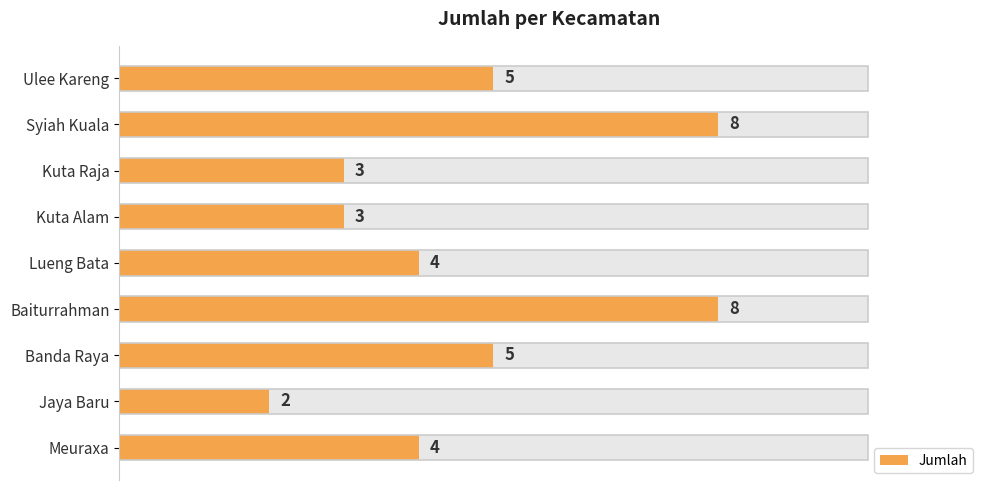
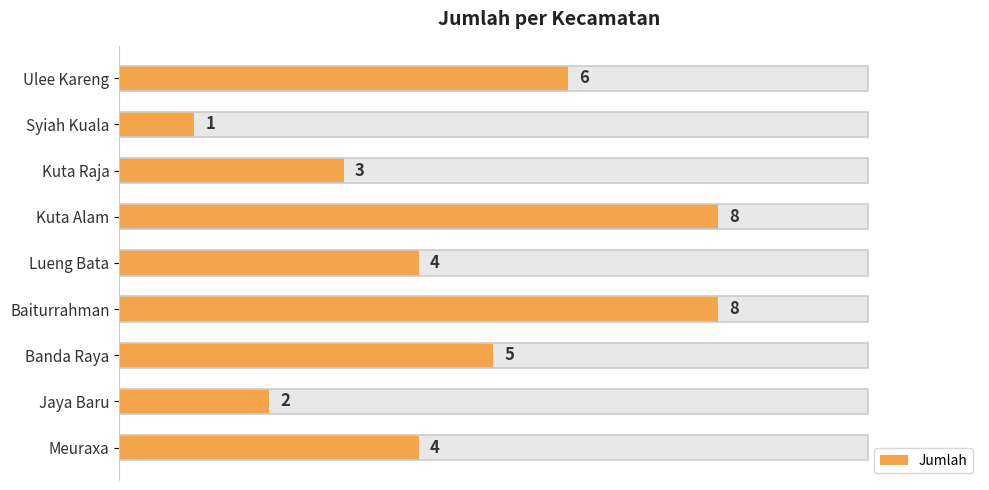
Jumlah, Ulee Kareng: 5 -> 6
Jumlah, Syiah Kuala: 8 -> 1
Jumlah, Kuta Alam: 3 -> 8
